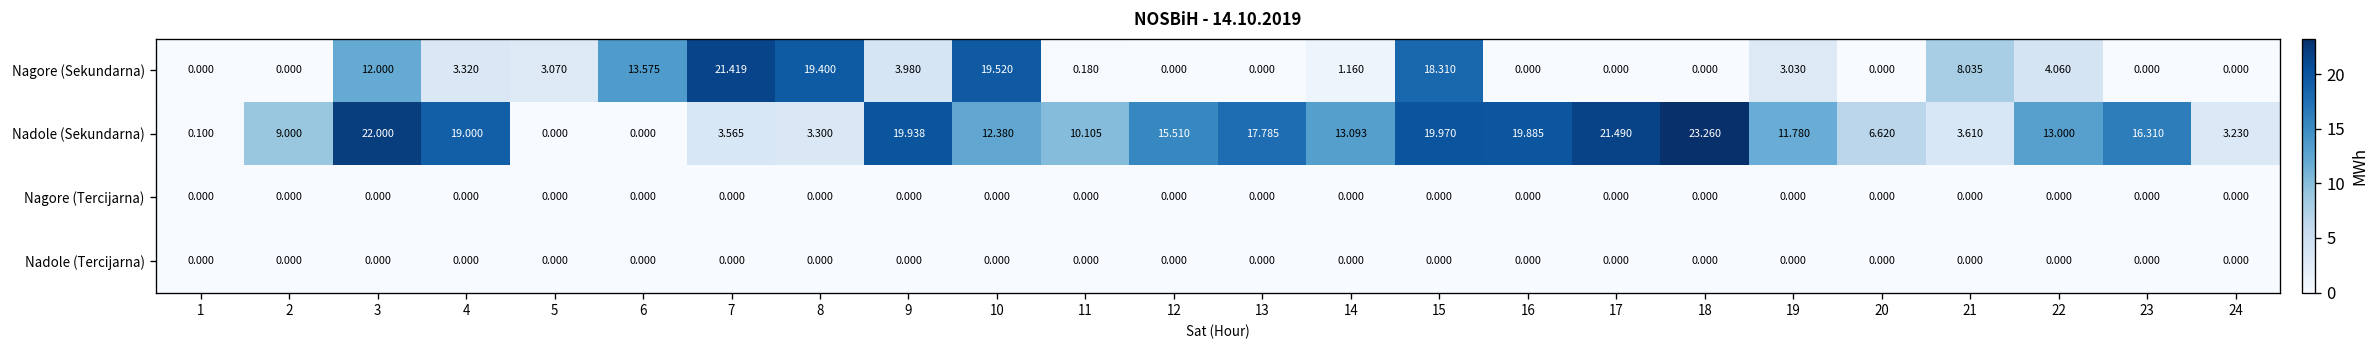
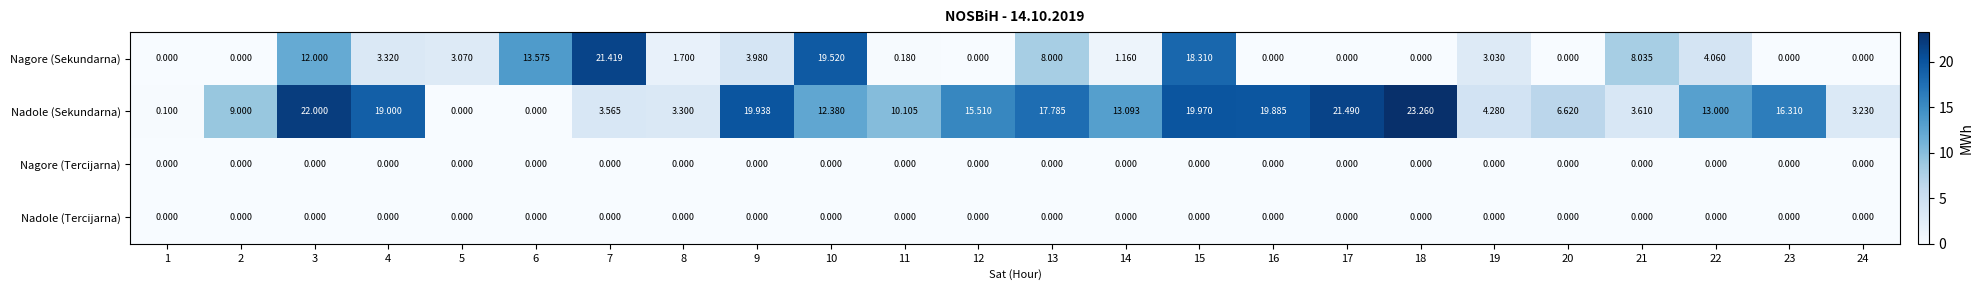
Nagore (Sekundarna), 8: 19.400 -> 1.700
Nagore (Sekundarna), 13: 0.000 -> 8.000
Nadole (Sekundarna), 19: 11.780 -> 4.280
